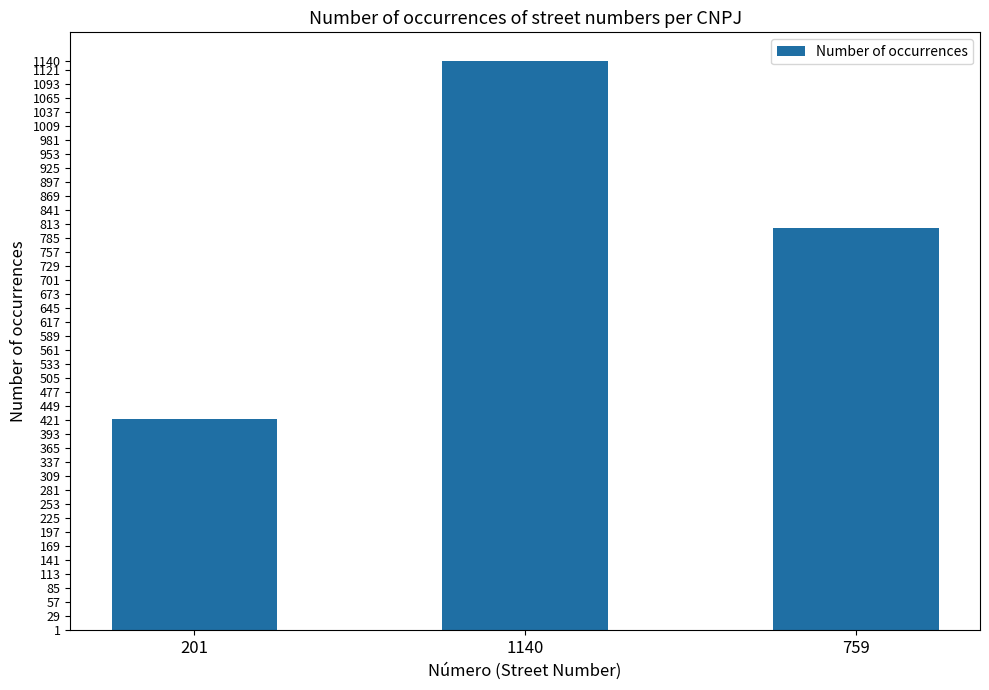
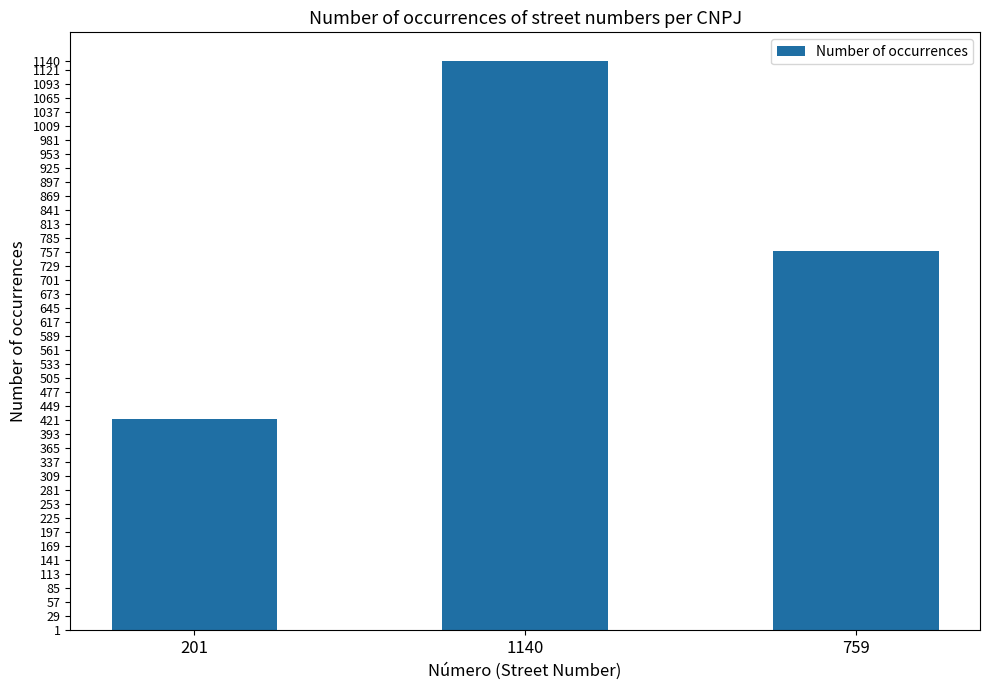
759: 810 -> 760
